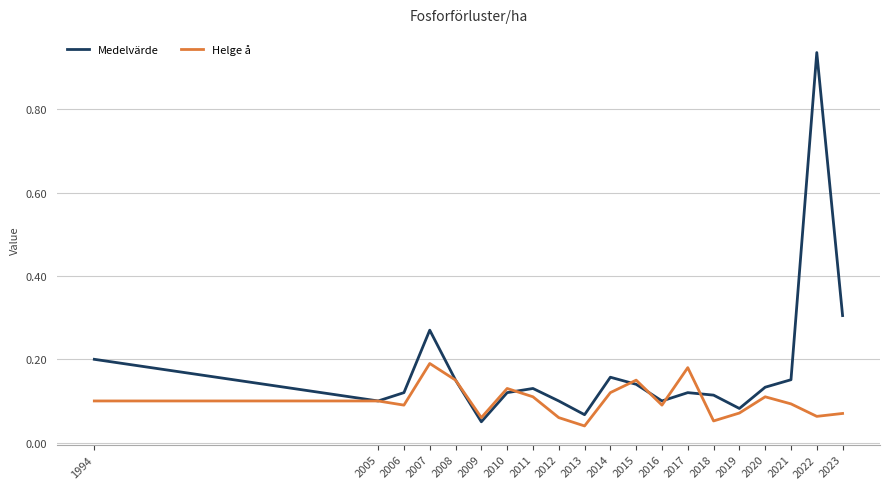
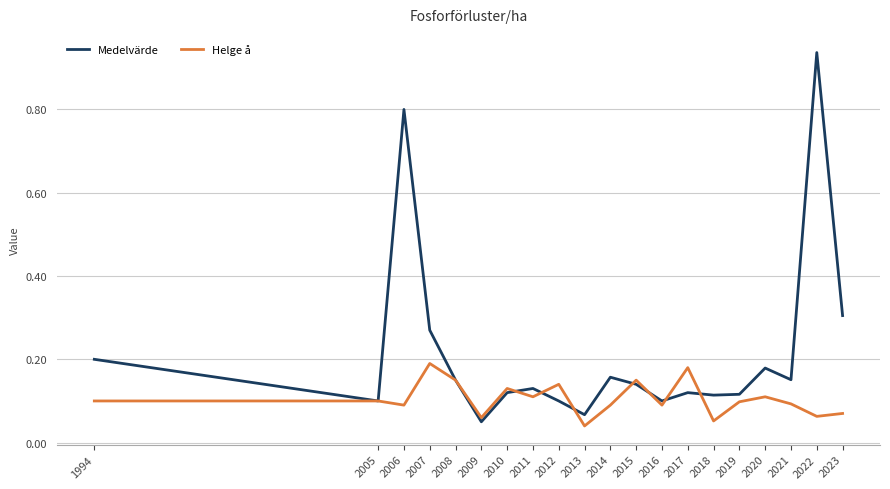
Medelvärde, 2006: 0.12 -> 0.80
Helge å, 2012: 0.06 -> 0.14
Helge å, 2014: 0.12 -> 0.09
Medelvärde, 2019: 0.08 -> 0.12
Helge å, 2019: 0.07 -> 0.10
Medelvärde, 2020: 0.13 -> 0.18
